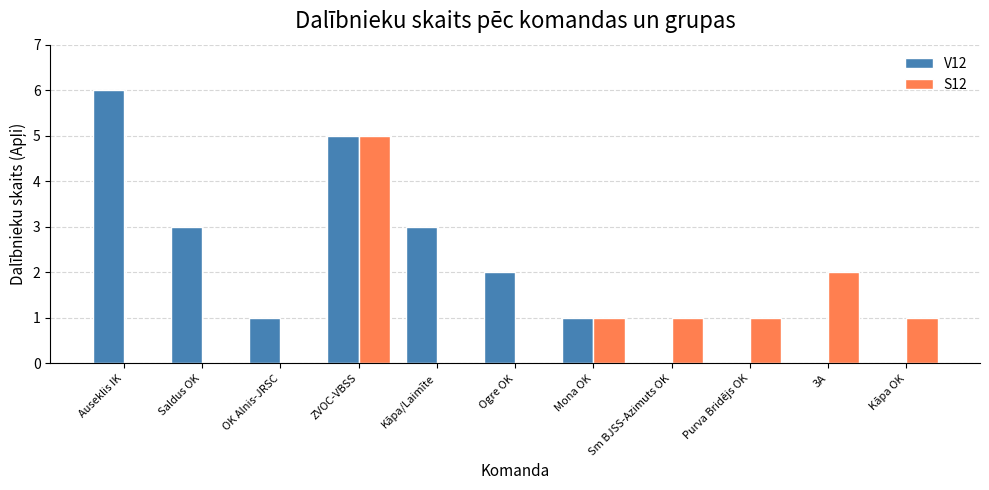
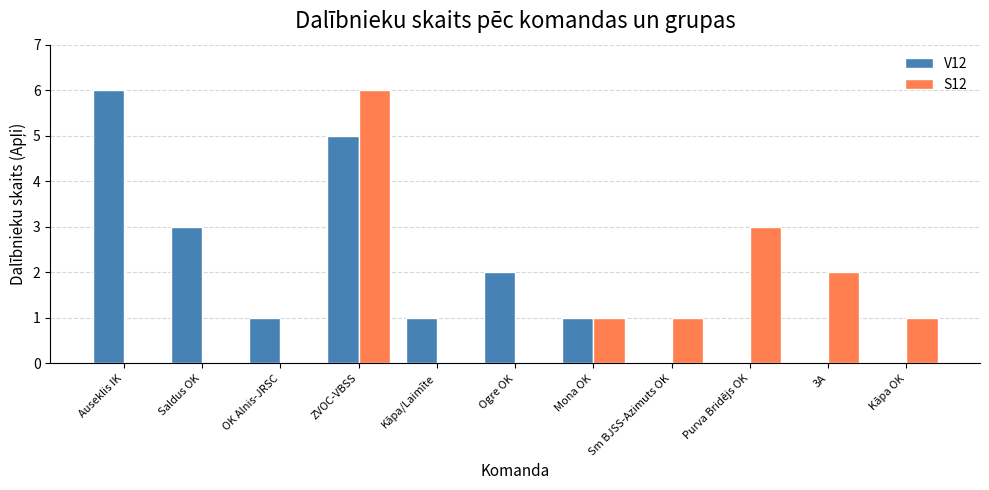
S12, ZVOC-VBSS: 5 -> 6
V12, Kāpa/Laimīte: 3 -> 1
S12, Purva Bridējs OK: 1 -> 3
